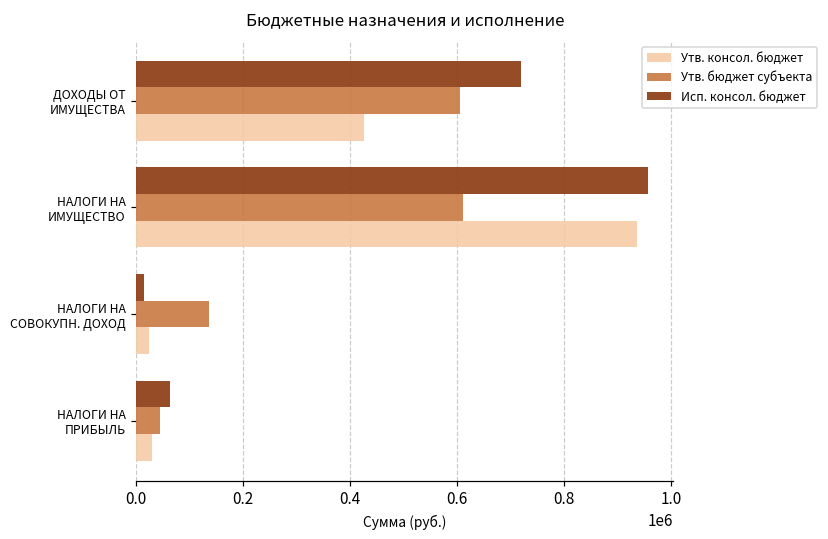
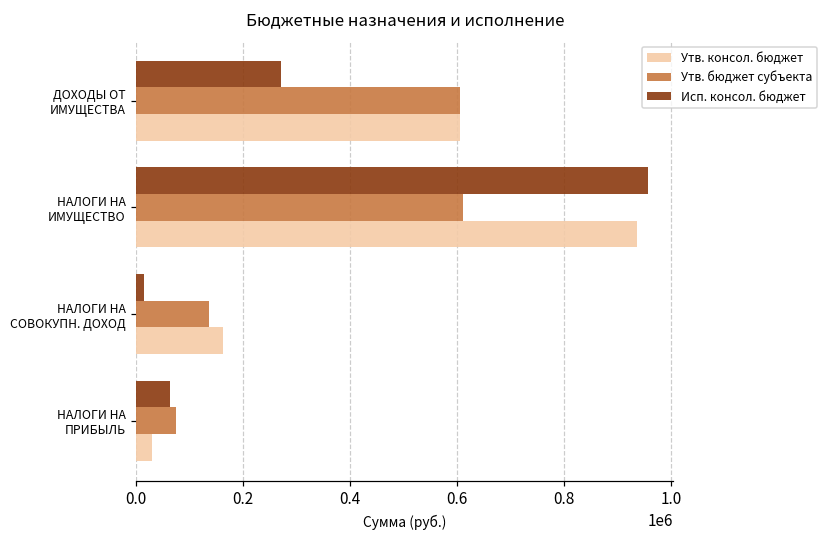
Исп. консол. бюджет, ДОХОДЫ ОТ ИМУЩЕСТВА: 720000 -> 270000
Утв. консол. бюджет, ДОХОДЫ ОТ ИМУЩЕСТВА: 430000 -> 600000
Утв. консол. бюджет, НАЛОГИ НА СОВОКУПН. ДОХОД: 20000 -> 160000
Утв. бюджет субъекта, НАЛОГИ НА ПРИБЫЛЬ: 40000 -> 70000
